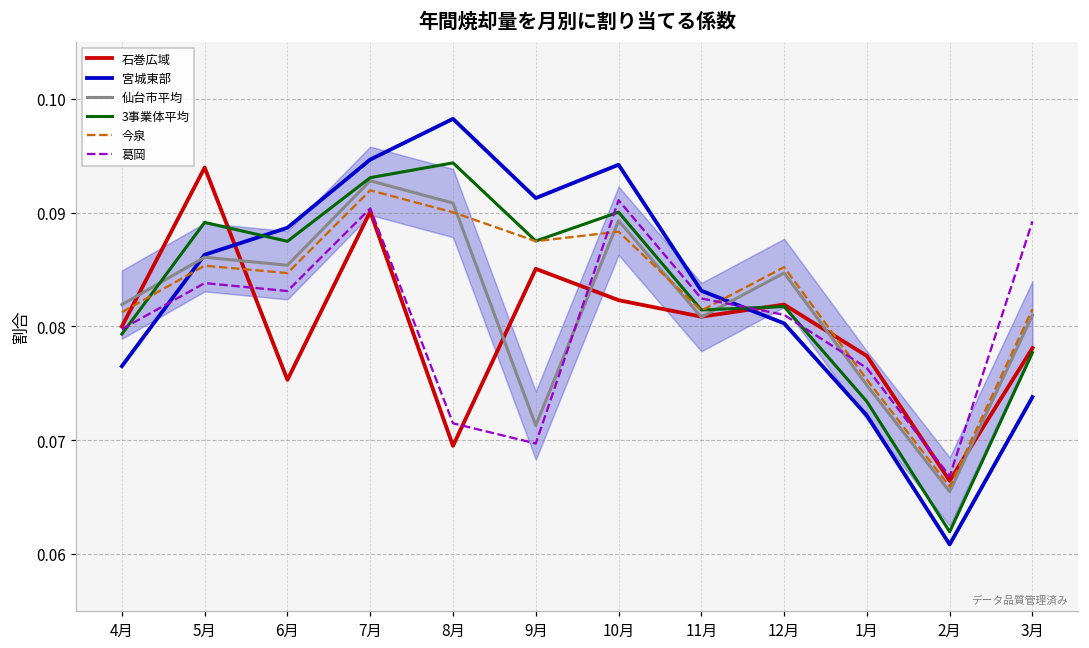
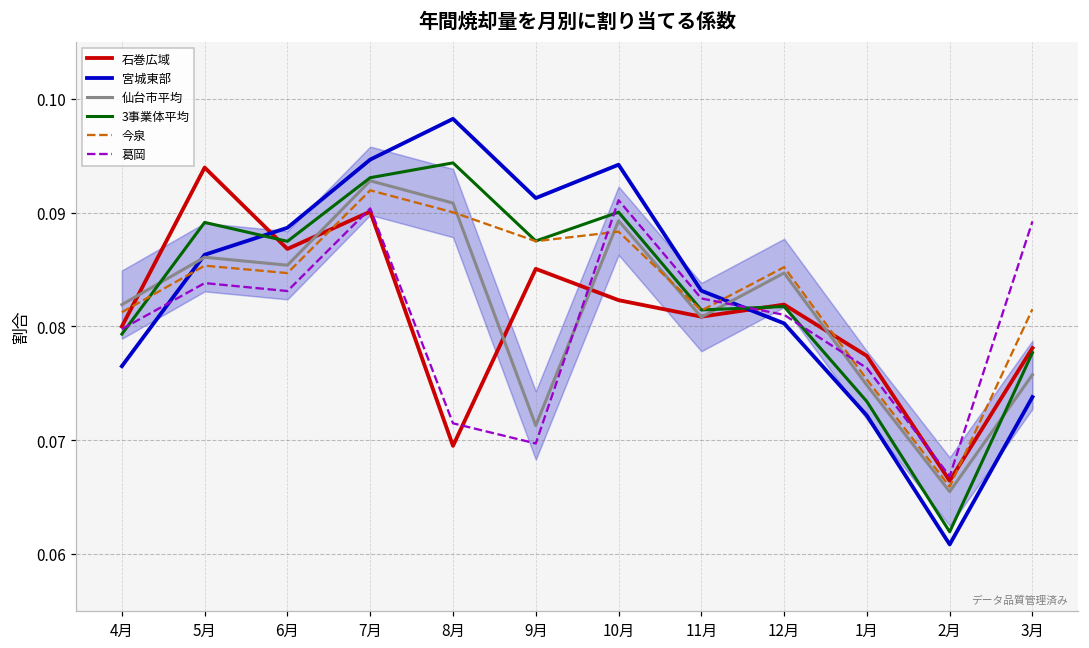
石巻広域, 6月: 0.0753 -> 0.0868
仙台市平均, 3月: 0.0810 -> 0.0758
